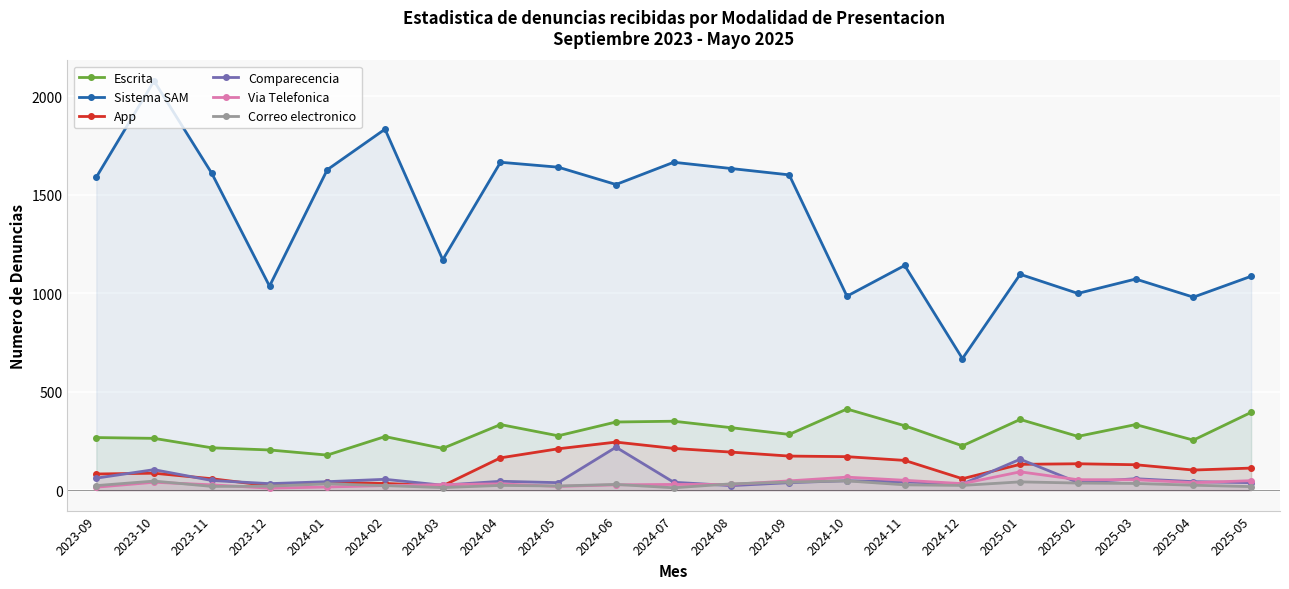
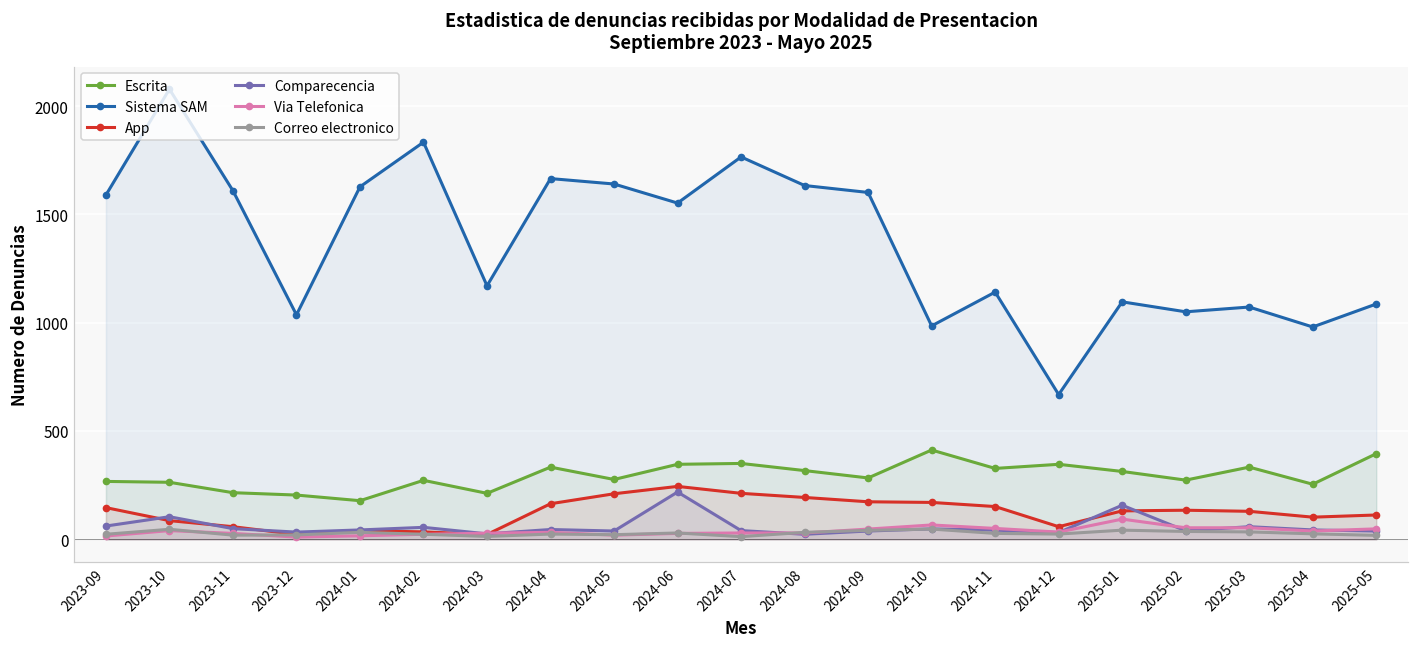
App, 2023-09: 80 -> 150
Sistema SAM, 2024-07: 1670 -> 1770
Escrita, 2024-12: 230 -> 350
Escrita, 2025-01: 360 -> 310
Sistema SAM, 2025-02: 1000 -> 1050
